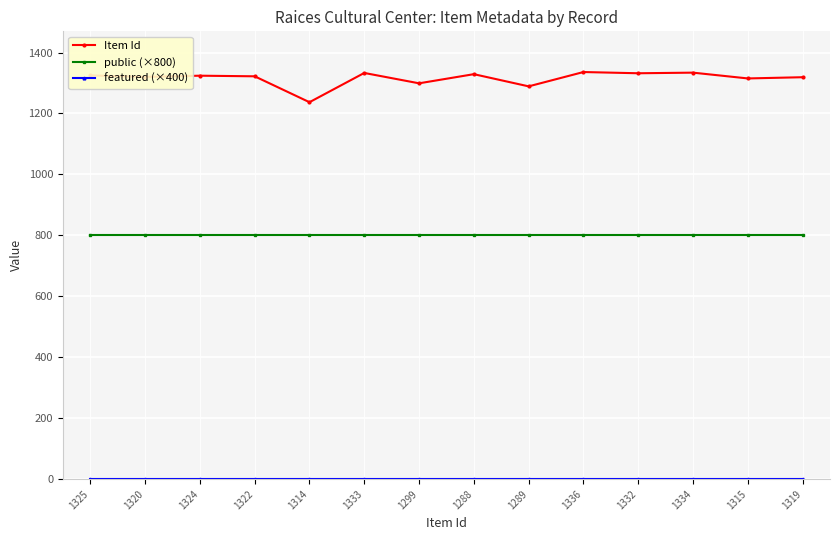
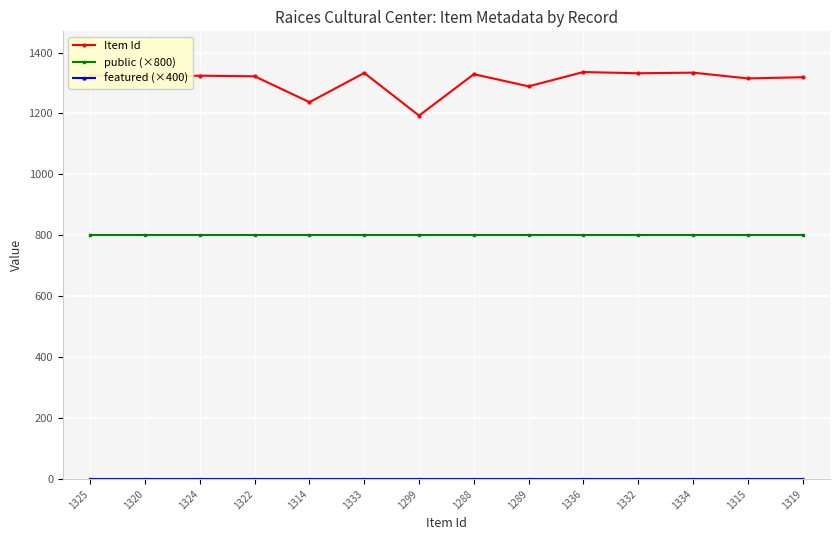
Item Id, 1299: 1300 -> 1190
